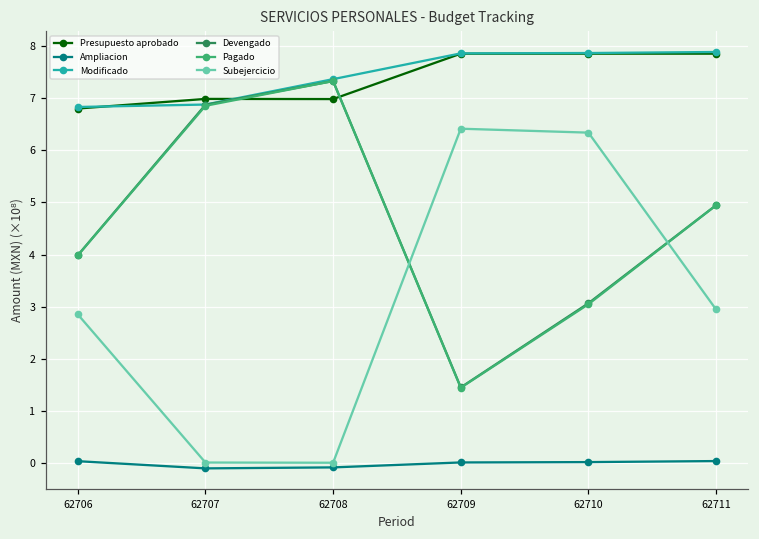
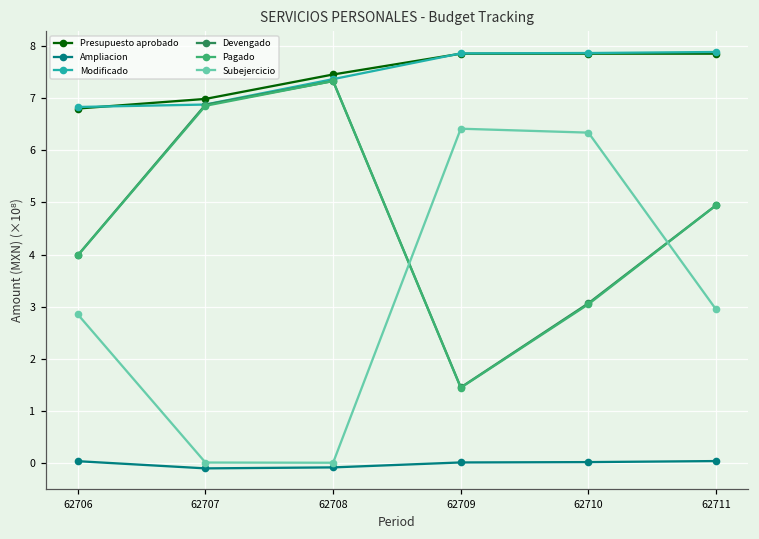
Presupuesto aprobado, 62708: 7.0 -> 7.5
